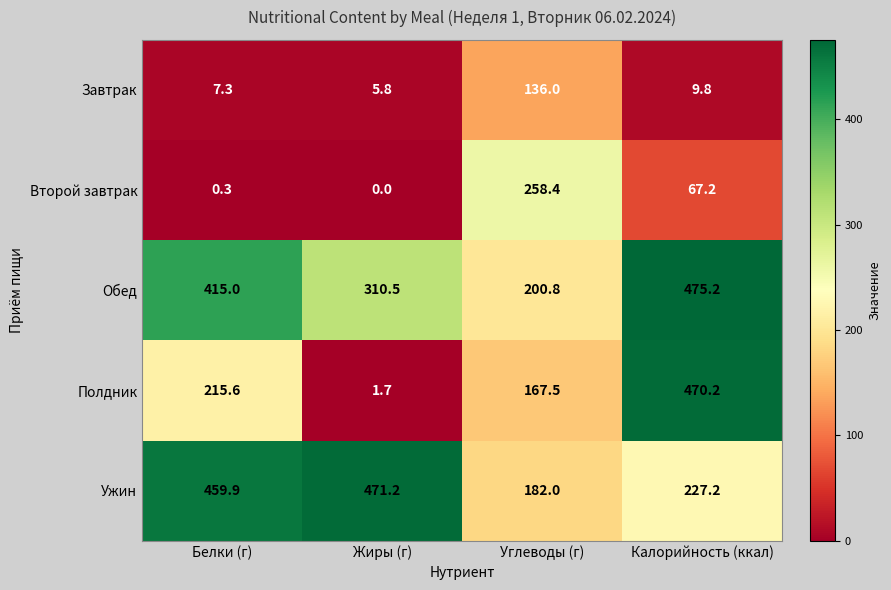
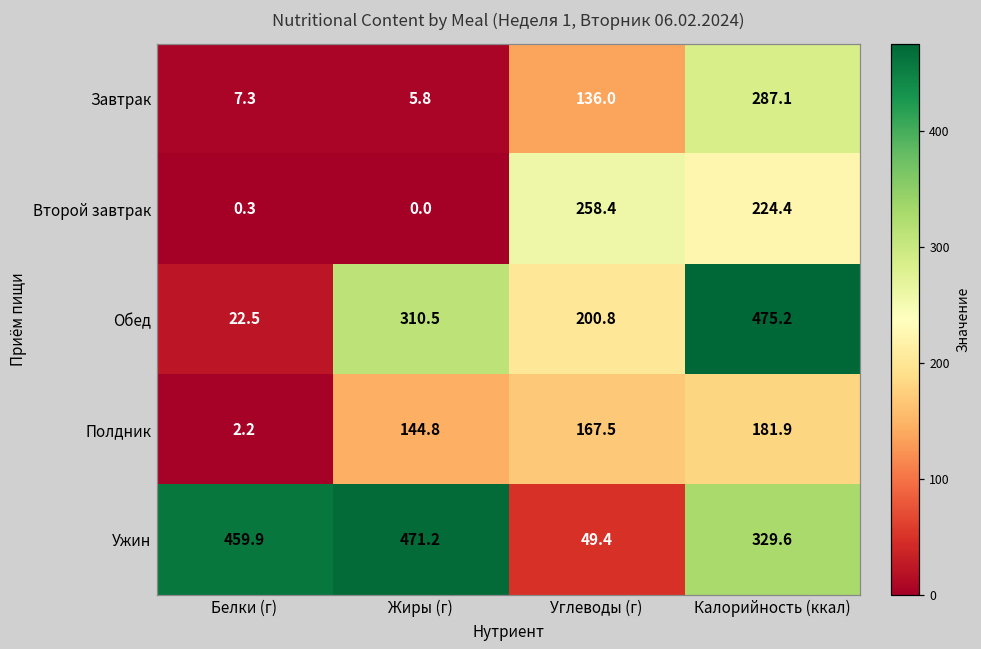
Завтрак, Калорийность (ккал): 9.8 -> 287.1
Второй завтрак, Калорийность (ккал): 67.2 -> 224.4
Обед, Белки (г): 415.0 -> 22.5
Полдник, Белки (г): 215.6 -> 2.2
Полдник, Жиры (г): 1.7 -> 144.8
Полдник, Калорийность (ккал): 470.2 -> 181.9
Ужин, Углеводы (г): 182.0 -> 49.4
Ужин, Калорийность (ккал): 227.2 -> 329.6
